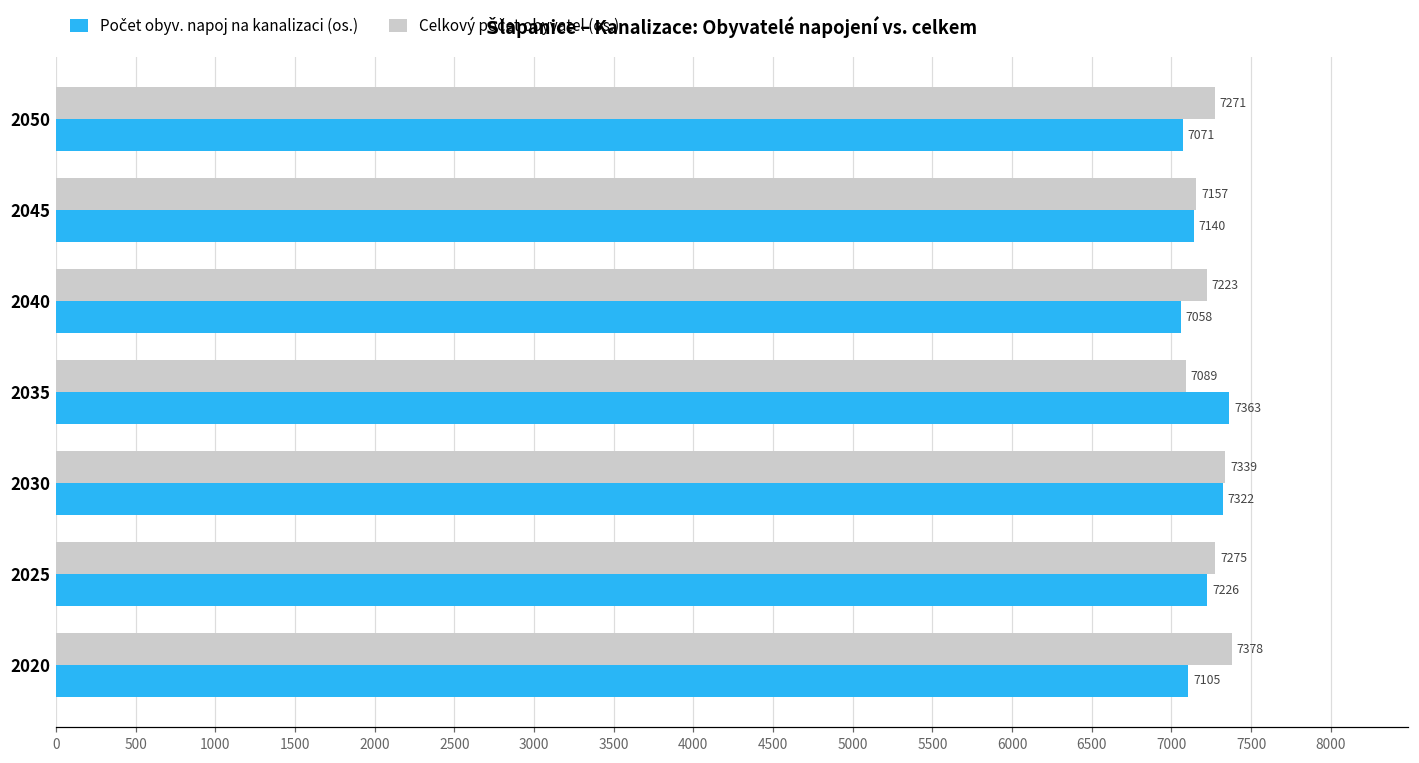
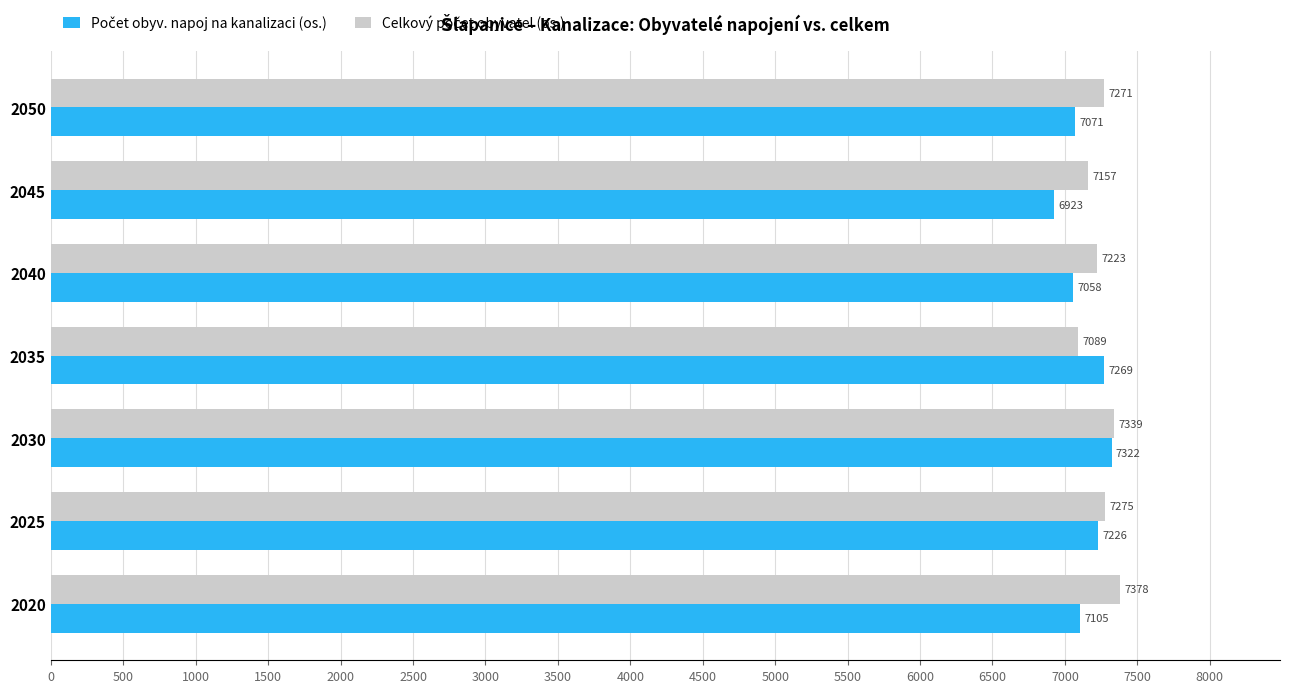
Počet obyv. napoj na kanalizaci (os.), 2045: 7140 -> 6923
Počet obyv. napoj na kanalizaci (os.), 2035: 7363 -> 7269
